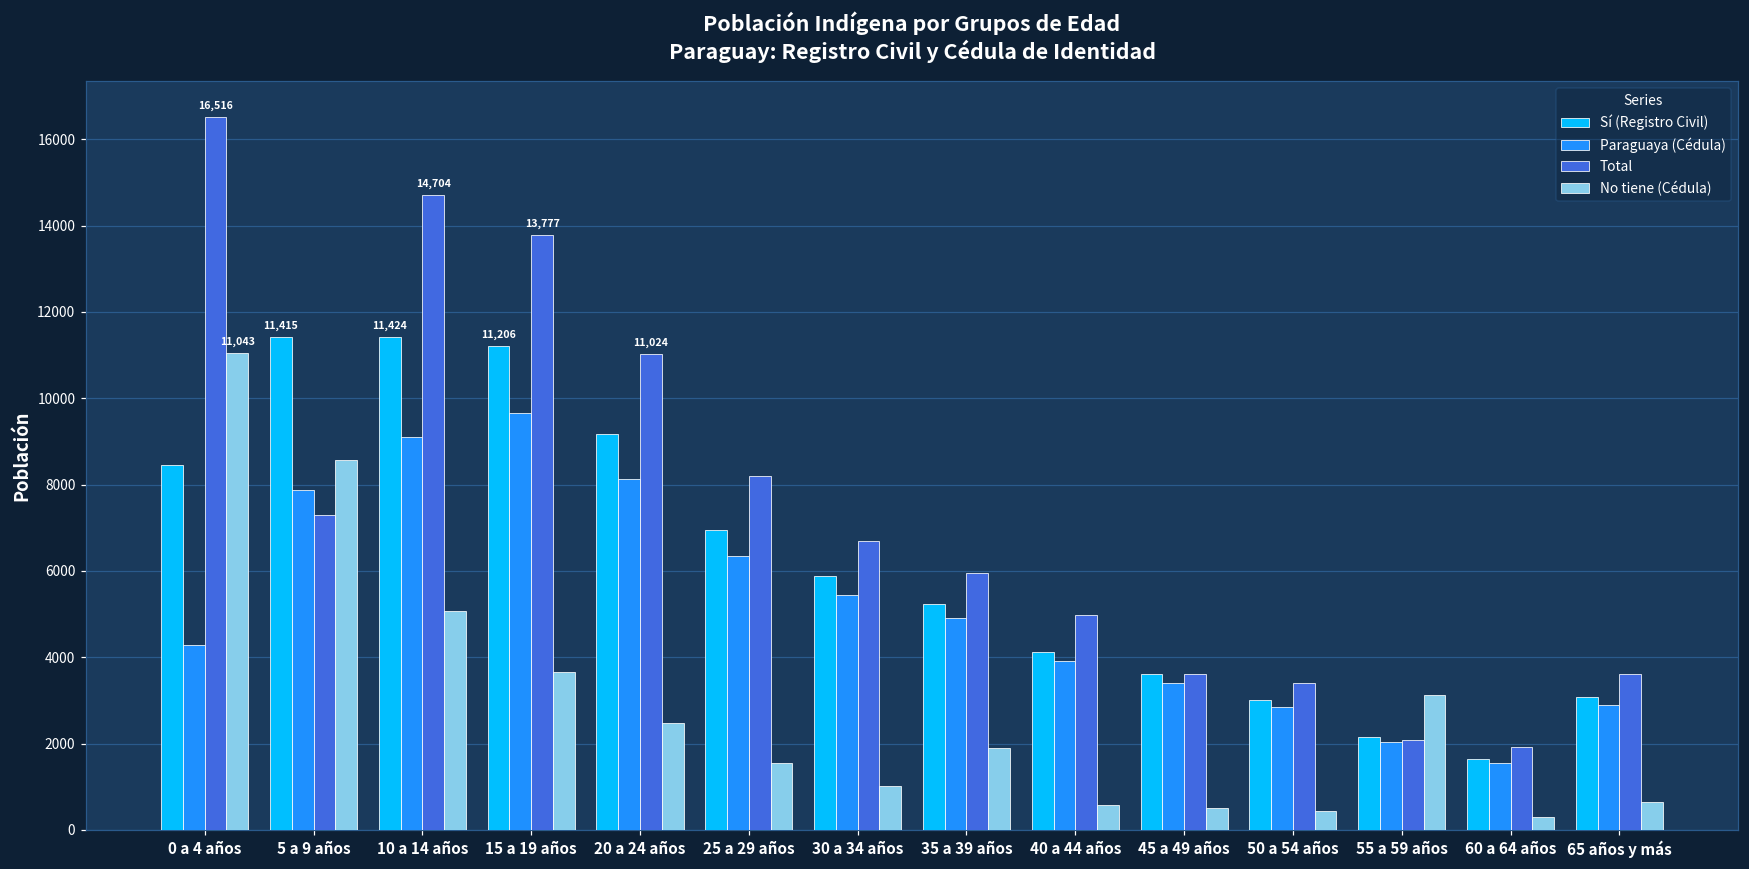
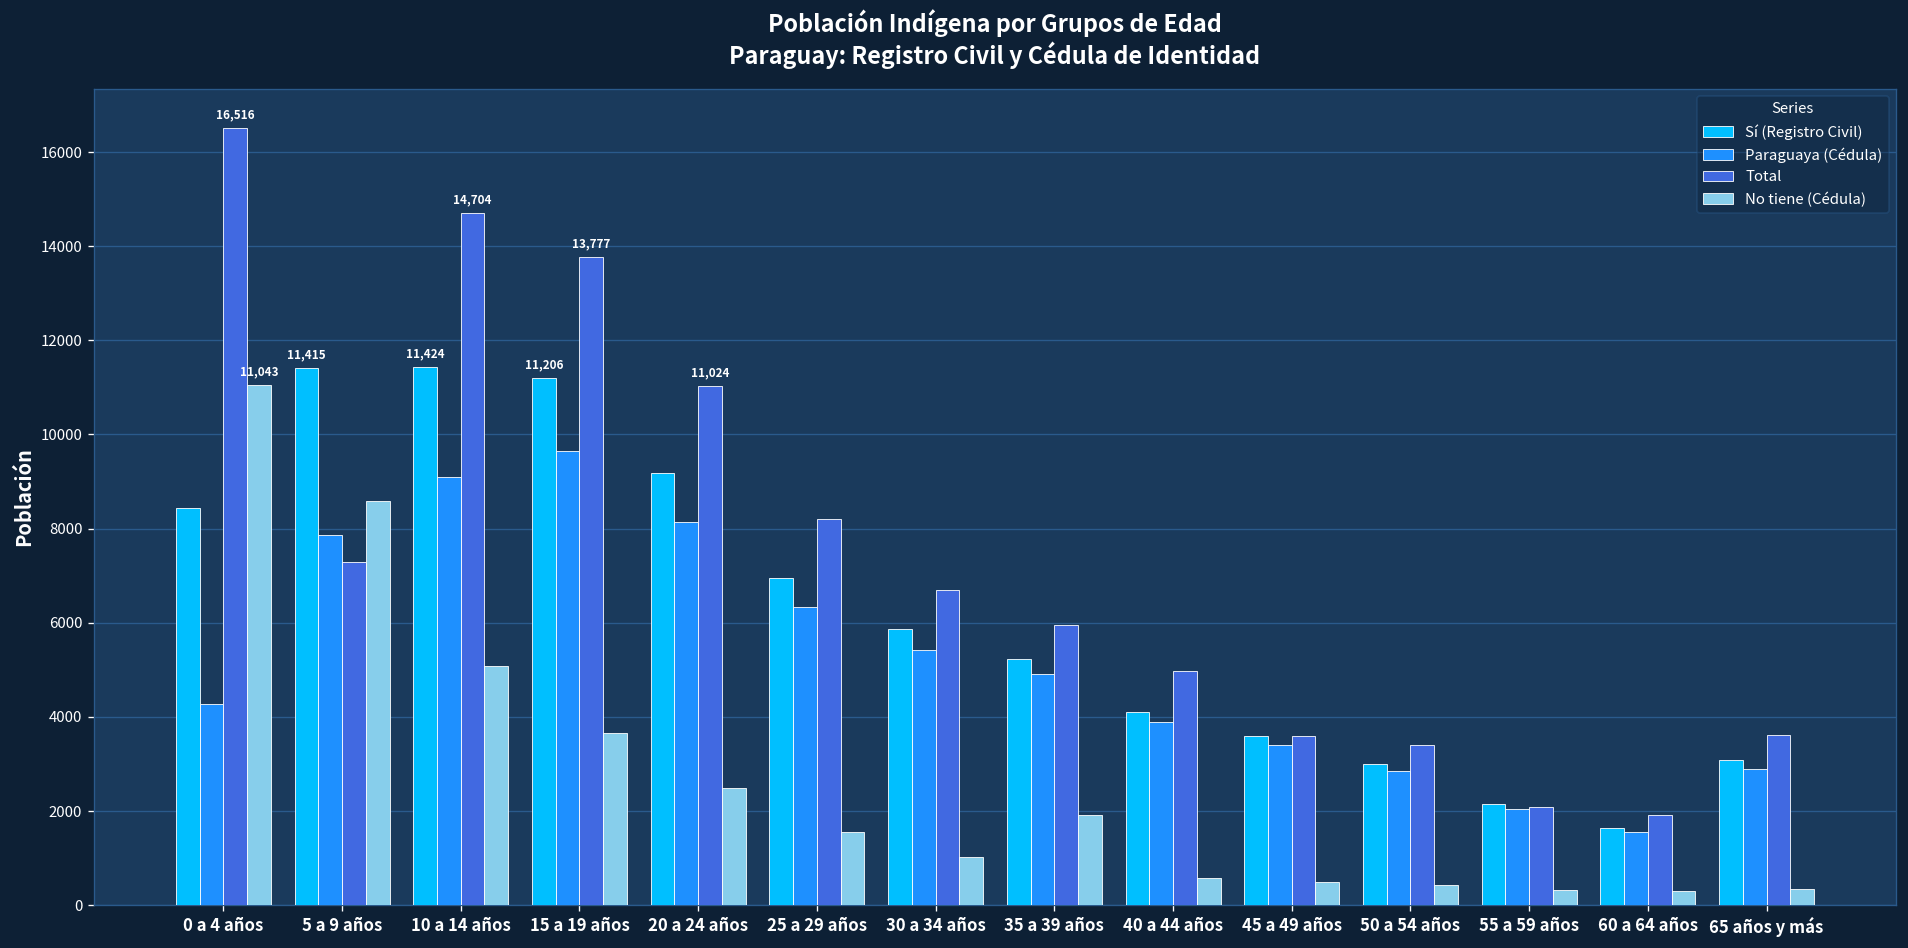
No tiene (Cédula), 55 a 59 años: 3100 -> 300
No tiene (Cédula), 65 años y más: 600 -> 300
